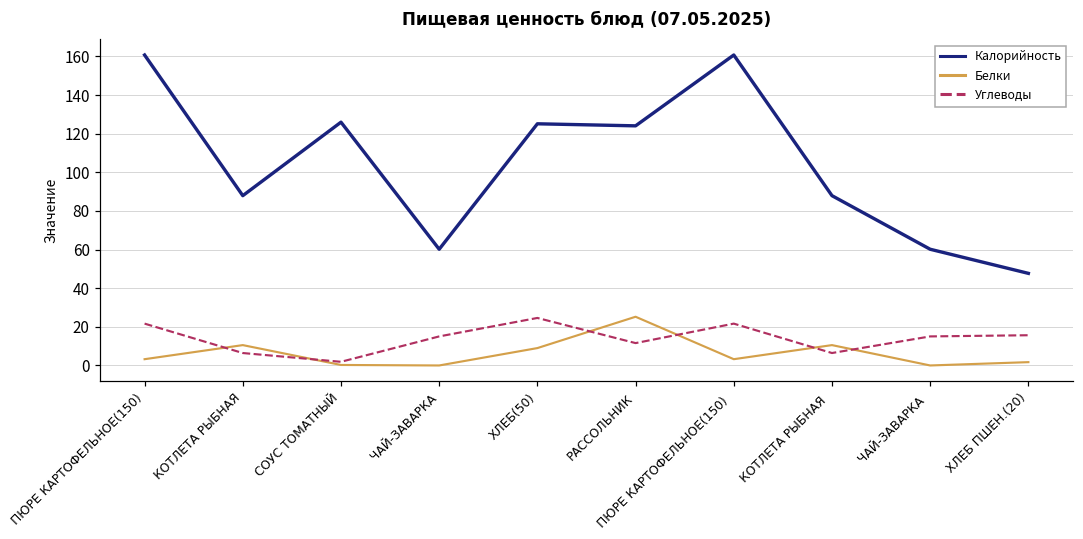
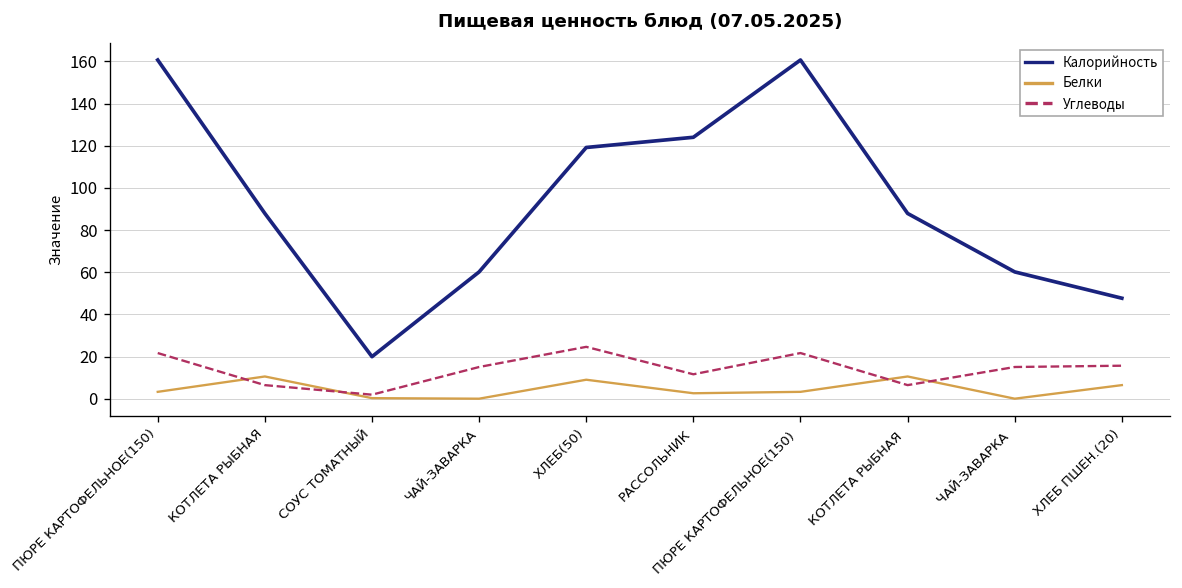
Калорийность, СОУС ТОМАТНЫЙ: 126 -> 20
Калорийность, ХЛЕБ(50): 125 -> 119
Белки, РАССОЛЬНИК: 25 -> 3
Белки, ХЛЕБ ПШЕН.(20): 2 -> 6
